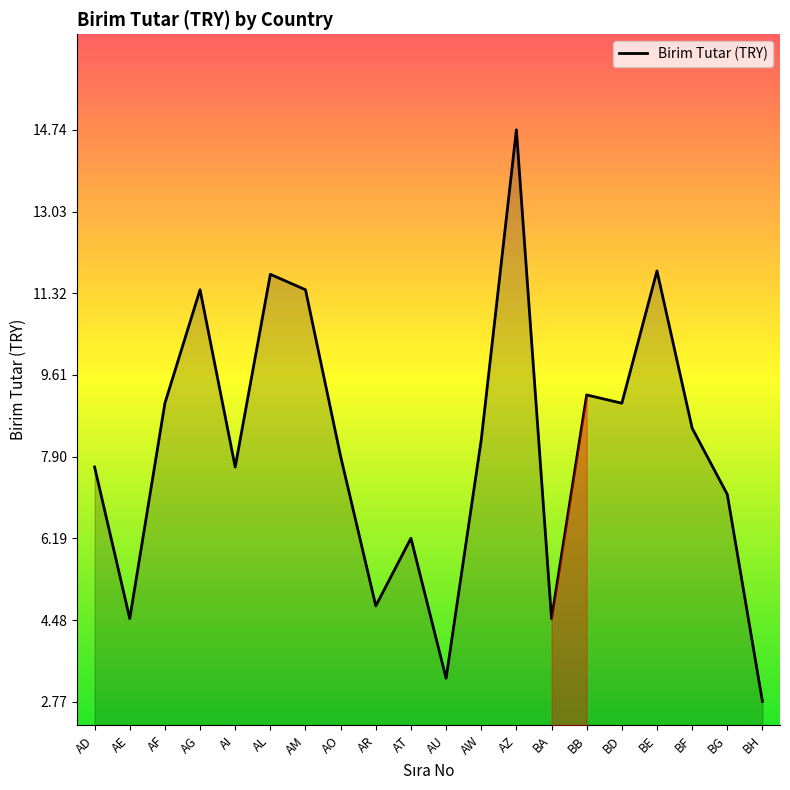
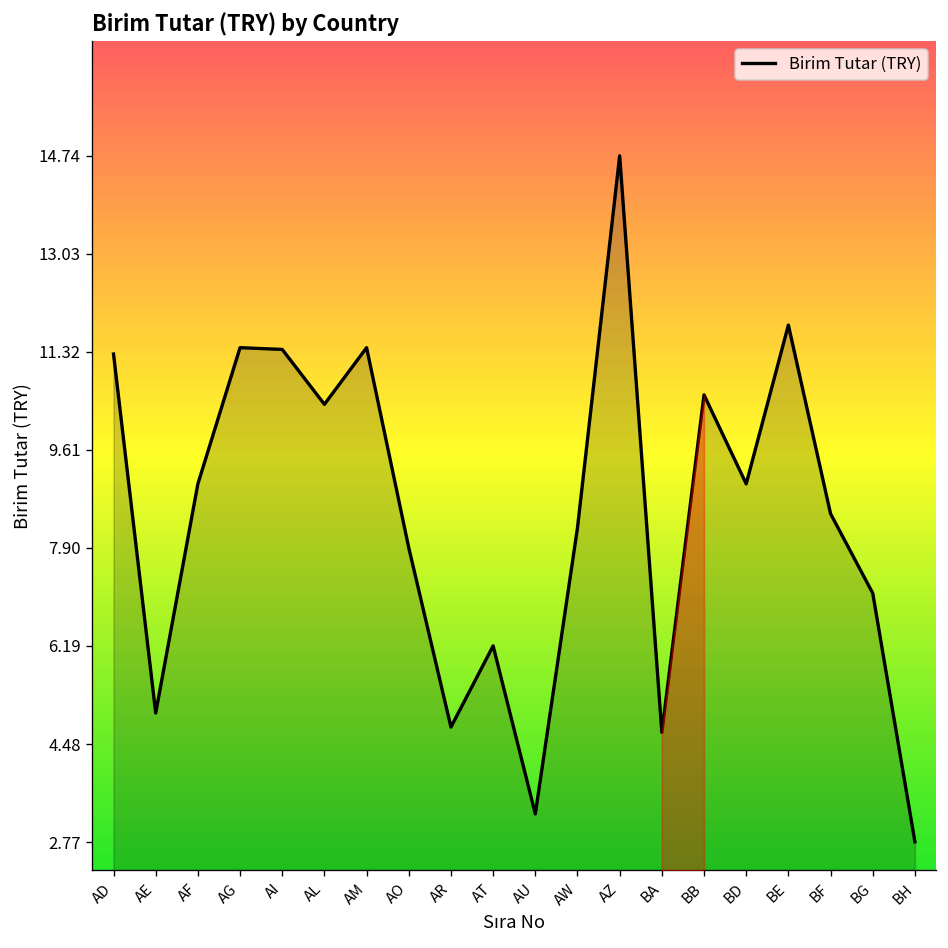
Birim Tutar (TRY), AD: 7.7 -> 11.3
Birim Tutar (TRY), AE: 4.5 -> 5.0
Birim Tutar (TRY), AI: 7.7 -> 11.4
Birim Tutar (TRY), AL: 11.7 -> 10.4
Birim Tutar (TRY), BA: 4.5 -> 4.7
Birim Tutar (TRY), BB: 9.2 -> 10.6
